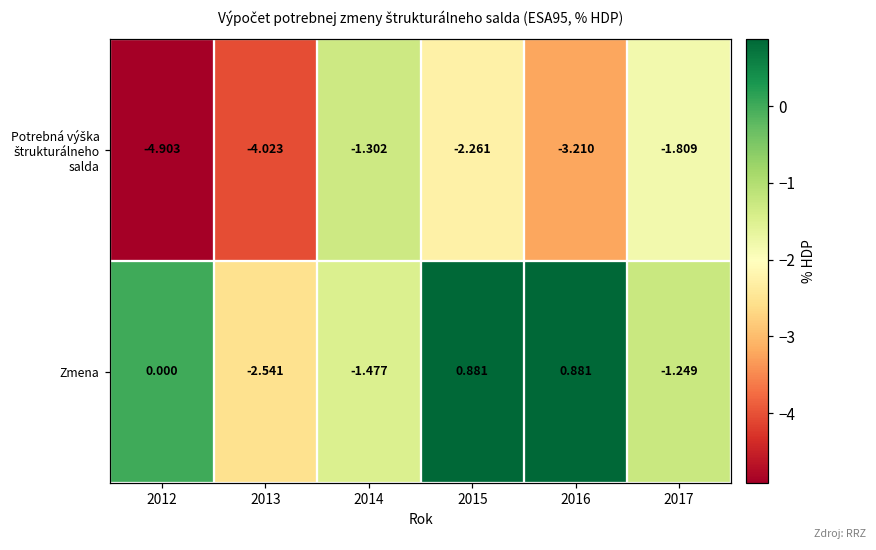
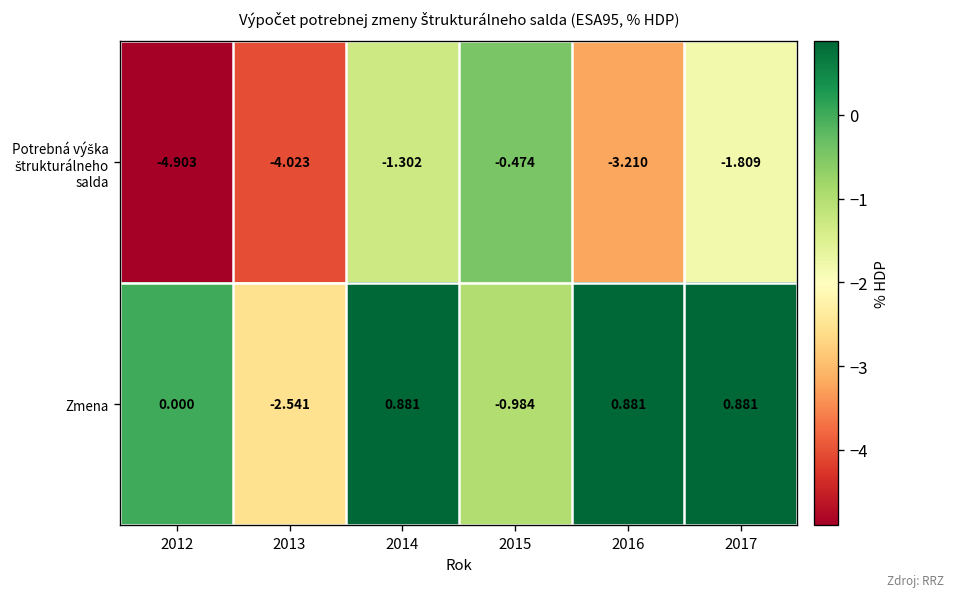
Potrebná výška štrukturálneho salda, 2015: -2.261 -> -0.474
Zmena, 2014: -1.477 -> 0.881
Zmena, 2015: 0.881 -> -0.984
Zmena, 2017: -1.249 -> 0.881
